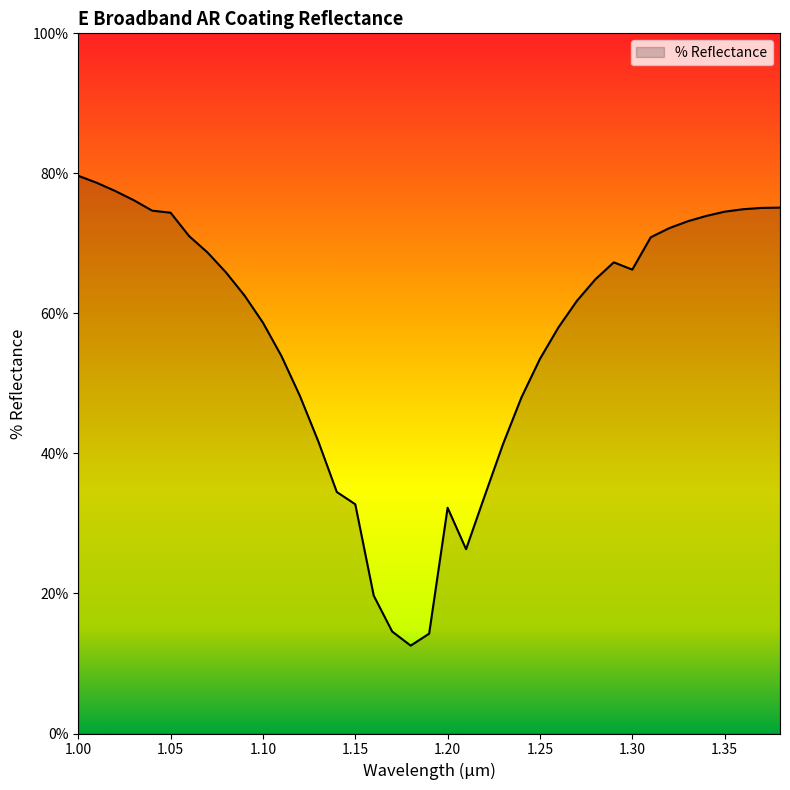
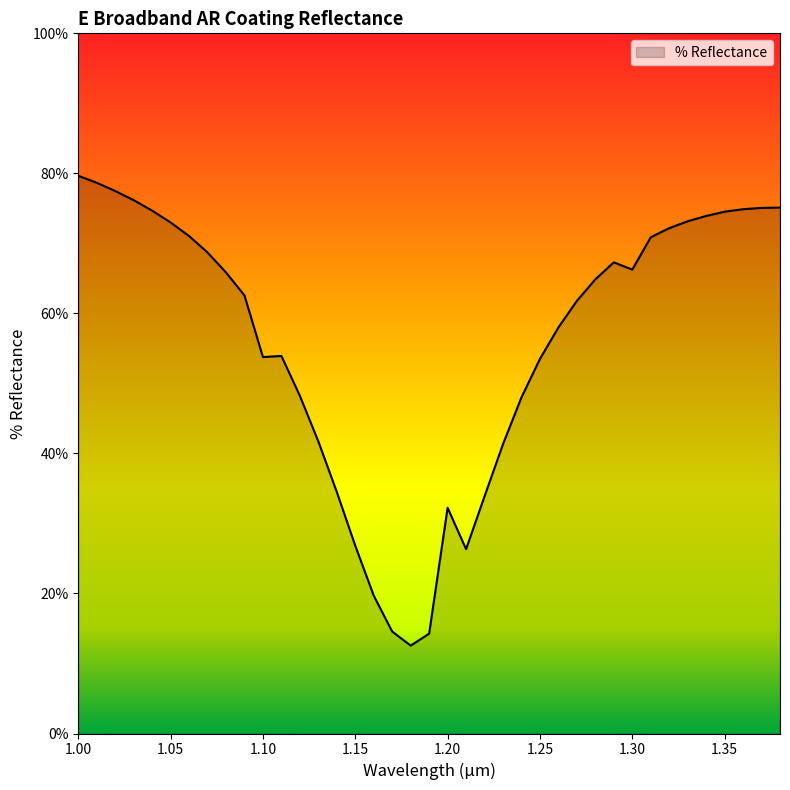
1.05: 74% -> 73%
1.10: 59% -> 54%
1.15: 33% -> 27%
